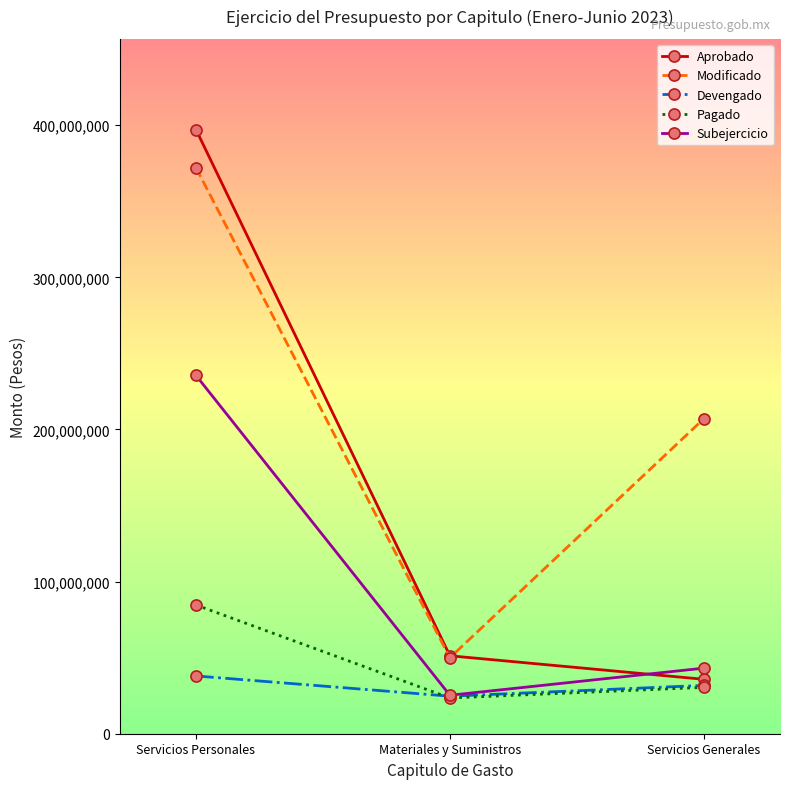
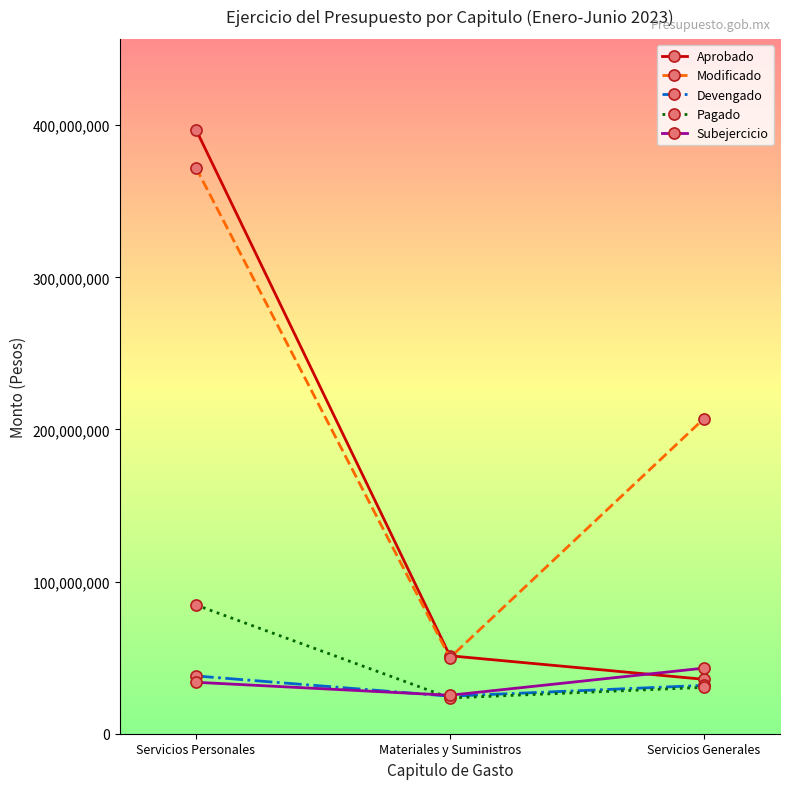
Subejercicio, Servicios Personales: 236,000,000 -> 34,000,000
